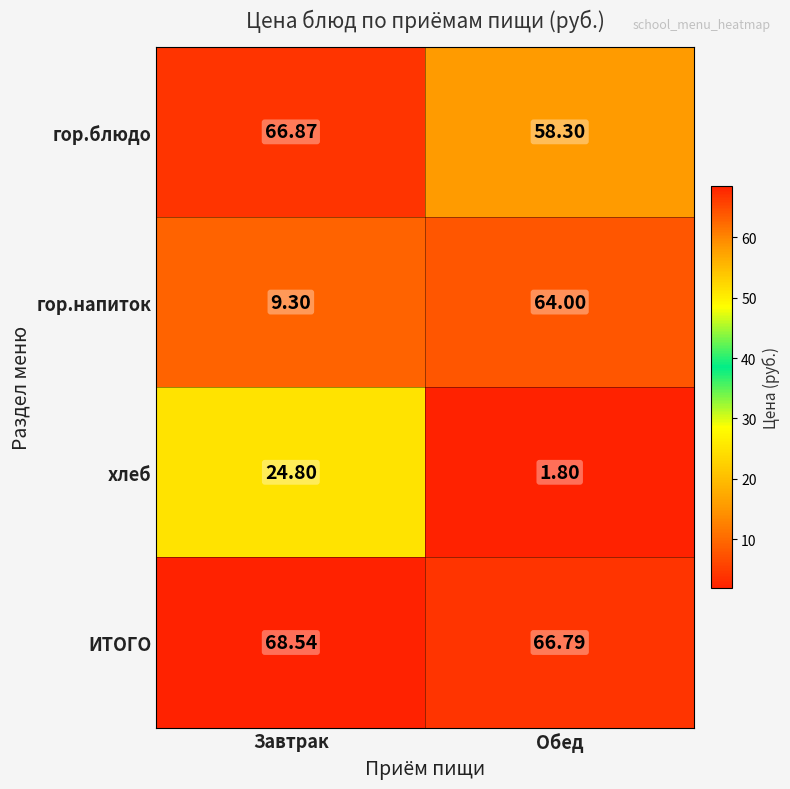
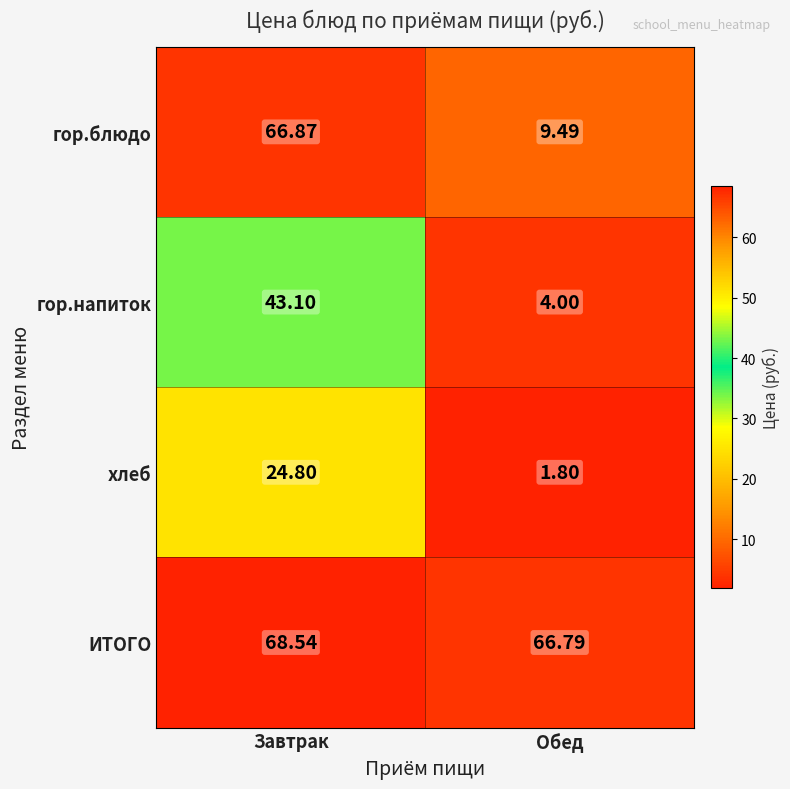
гор.блюдо, Обед: 58.30 -> 9.49
гор.напиток, Завтрак: 9.30 -> 43.10
гор.напиток, Обед: 64.00 -> 4.00
